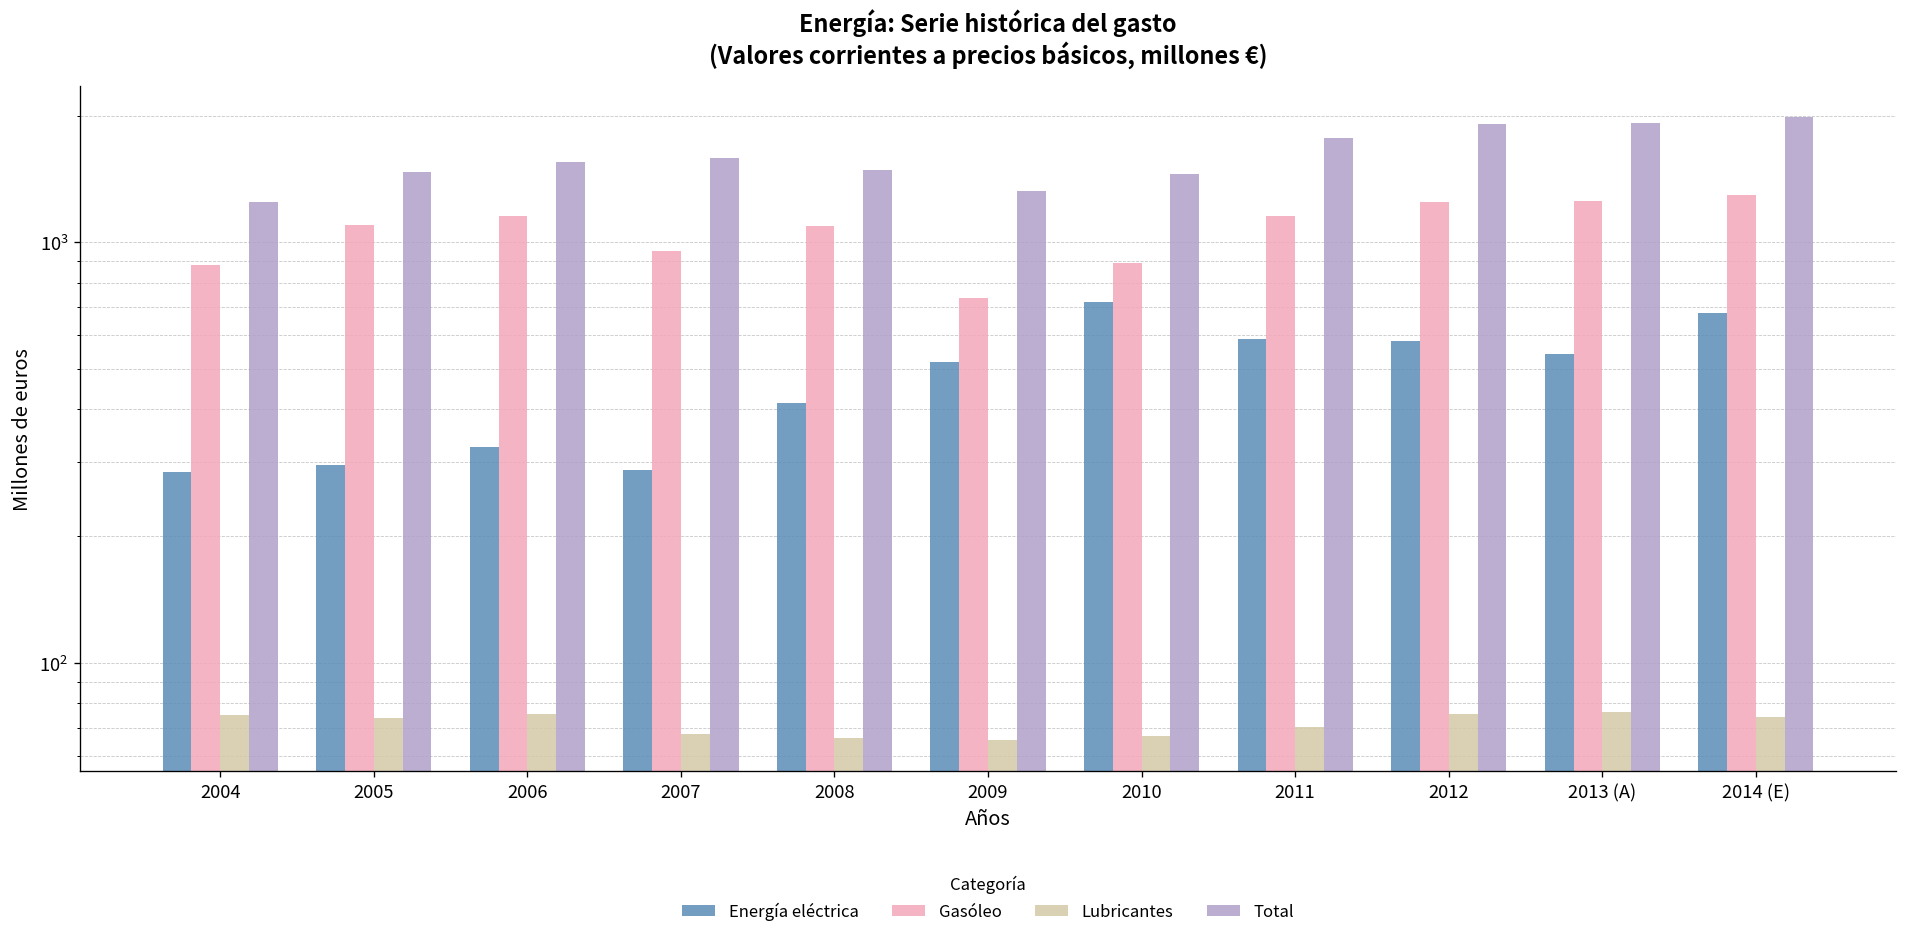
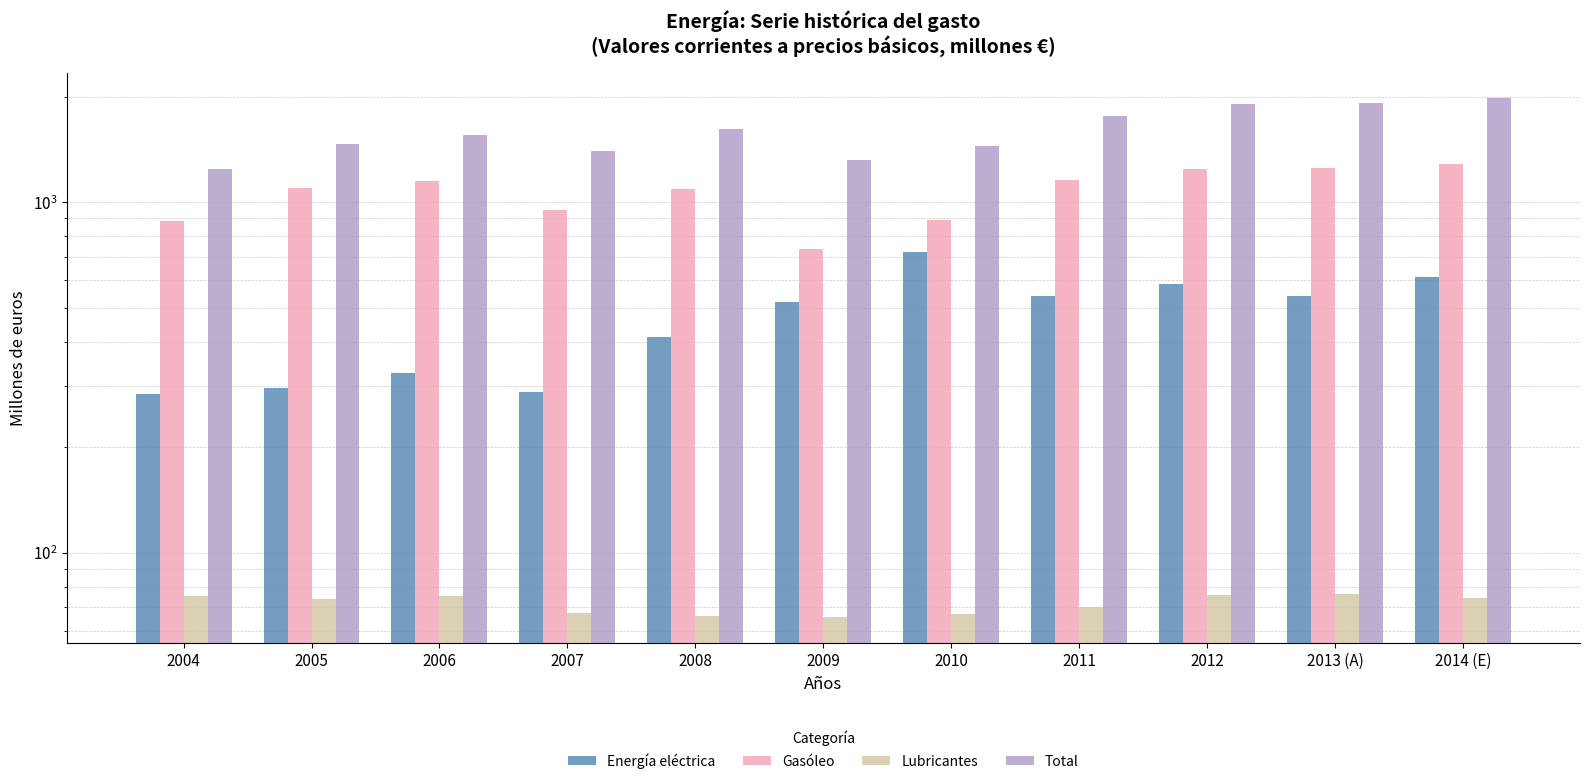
Total, 2007: 1600 -> 1400
Total, 2008: 1490 -> 1600
Energía eléctrica, 2011: 590 -> 540
Energía eléctrica, 2014 (E): 680 -> 610
